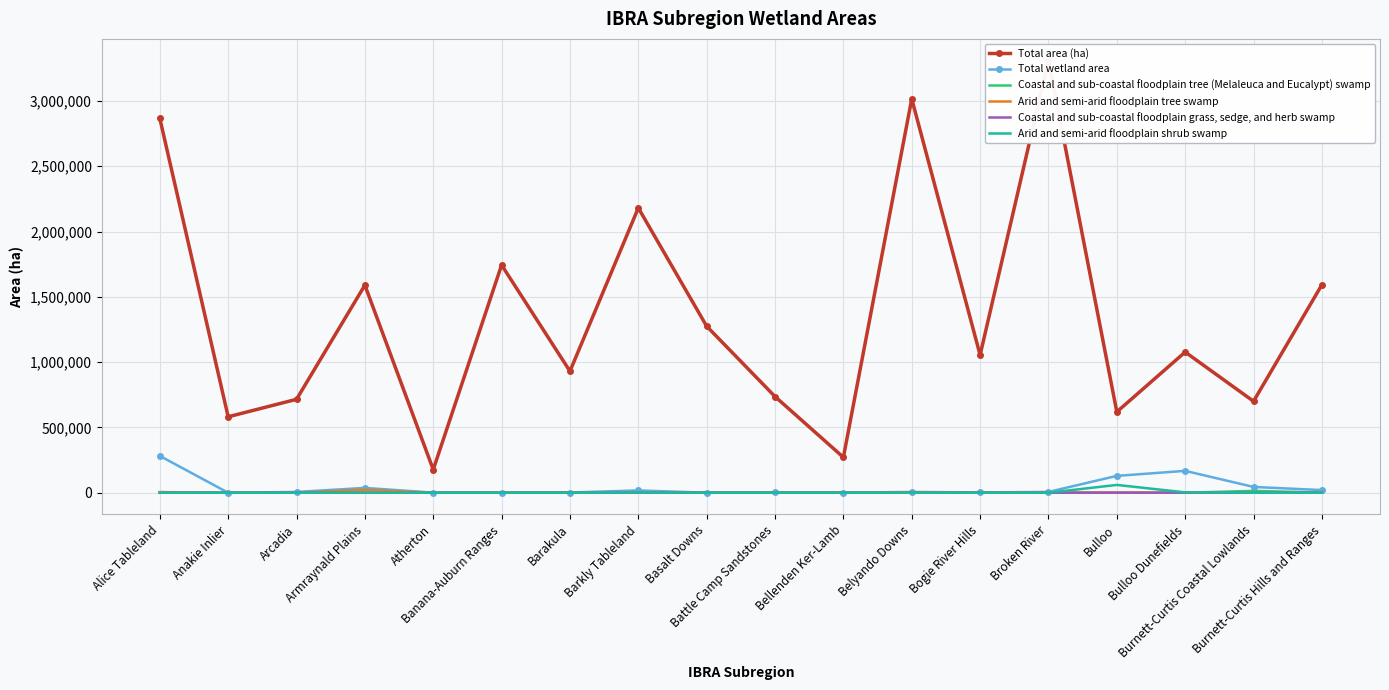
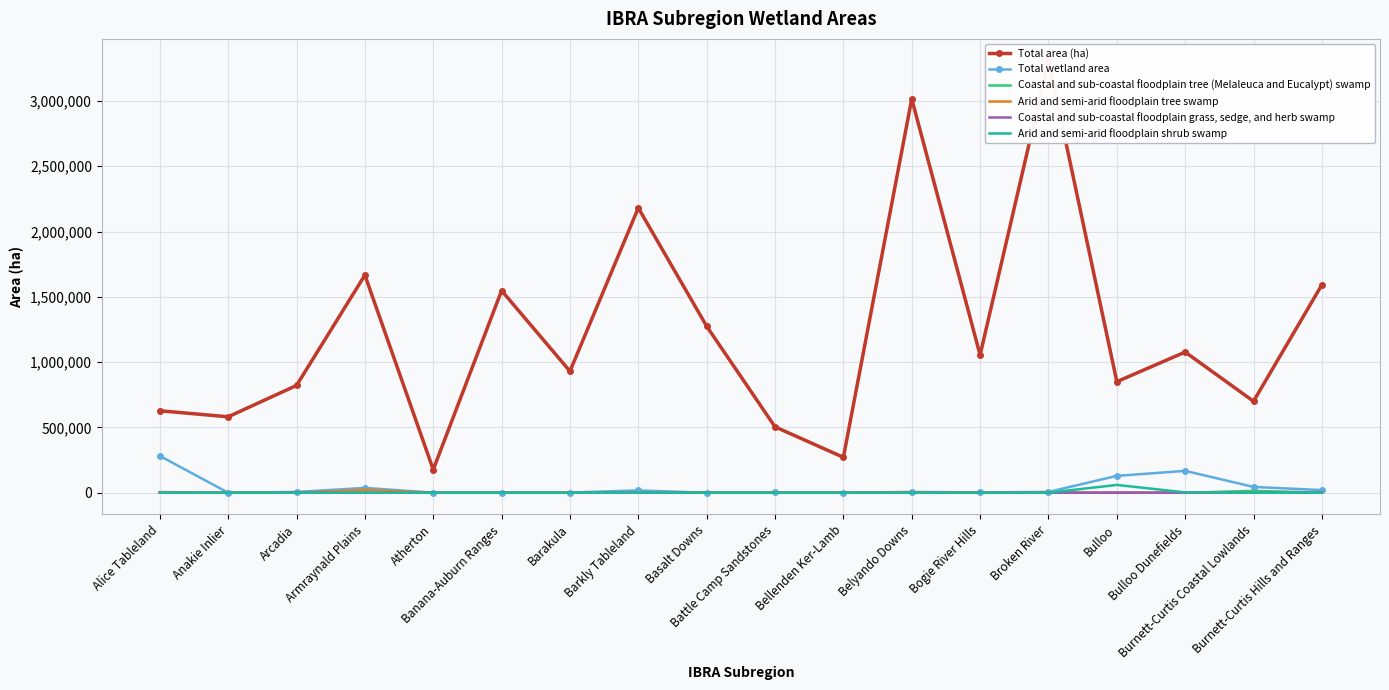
Total area (ha), Alice Tableland: 2,870,000 -> 630,000
Total area (ha), Arcadia: 720,000 -> 820,000
Total area (ha), Armraynald Plains: 1,590,000 -> 1,670,000
Total area (ha), Banana-Auburn Ranges: 1,740,000 -> 1,550,000
Total area (ha), Battle Camp Sandstones: 740,000 -> 500,000
Total area (ha), Bulloo: 620,000 -> 850,000
